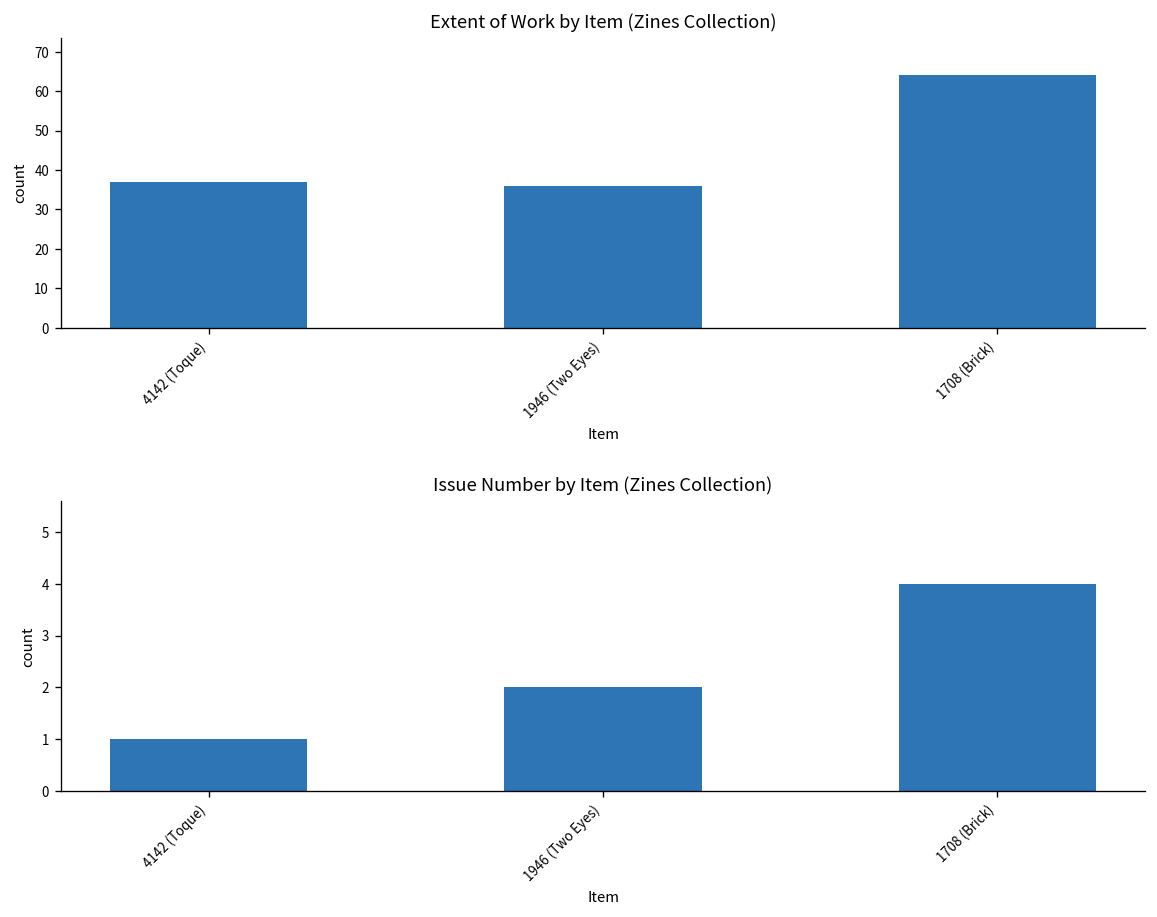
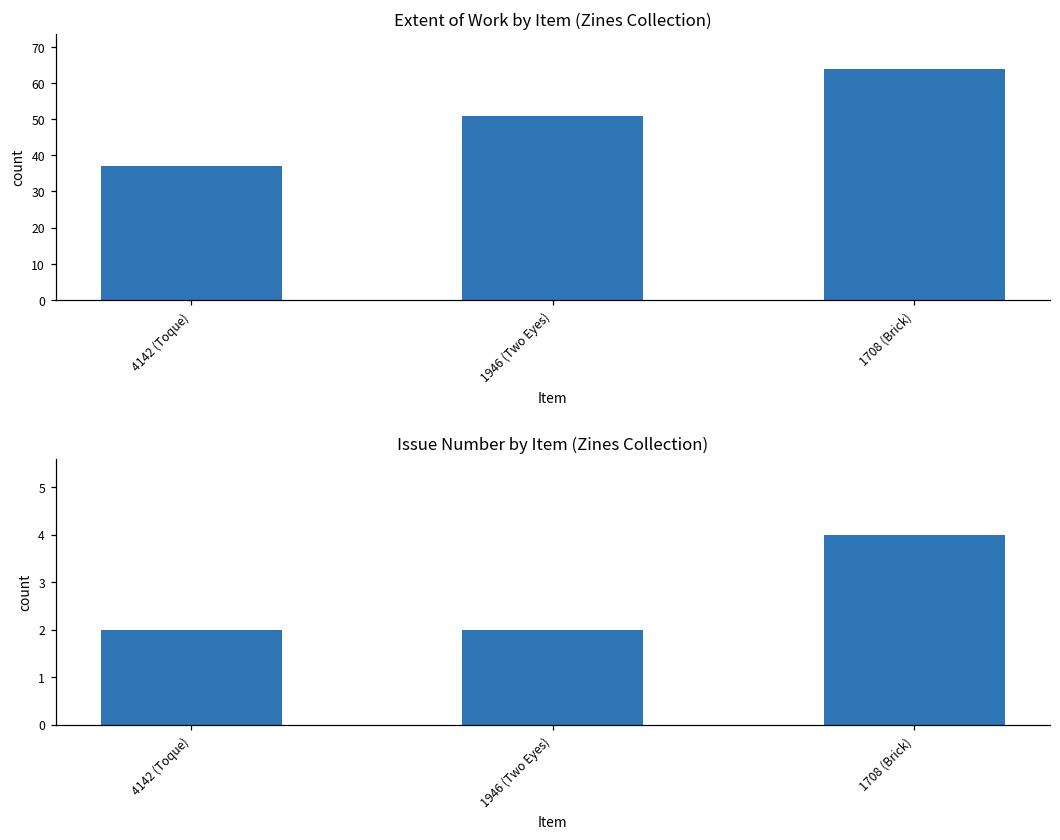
Extent of Work by Item (Zines Collection), 1946 (Two Eyes): 36 -> 51
Issue Number by Item (Zines Collection), 4142 (Toque): 1 -> 2
